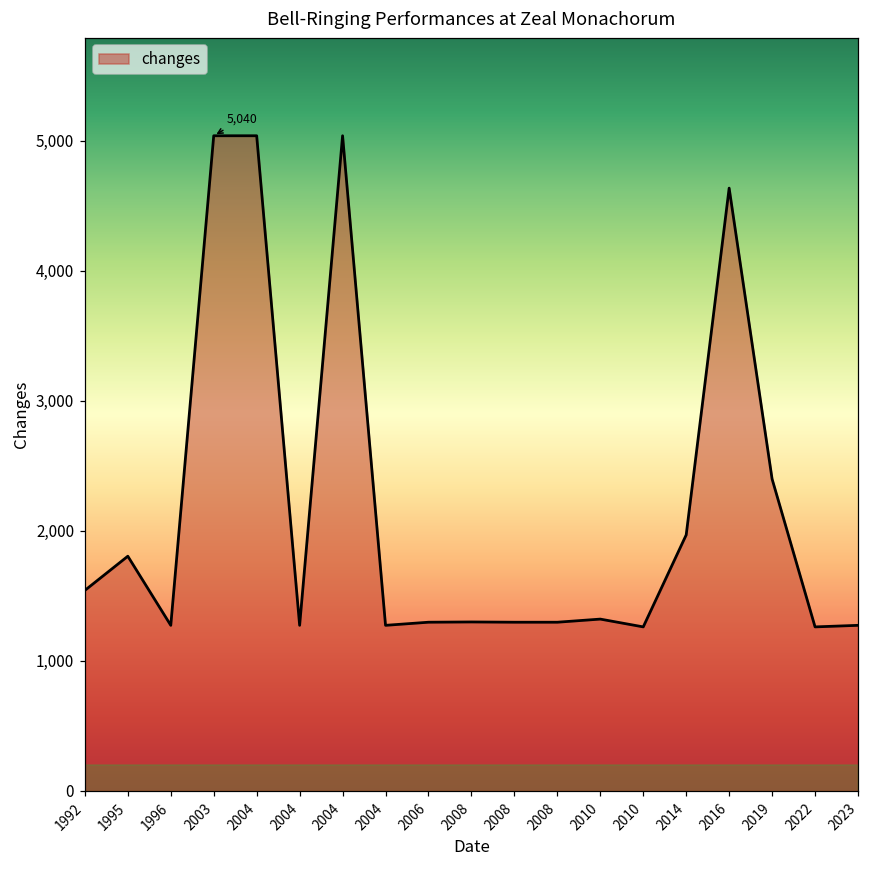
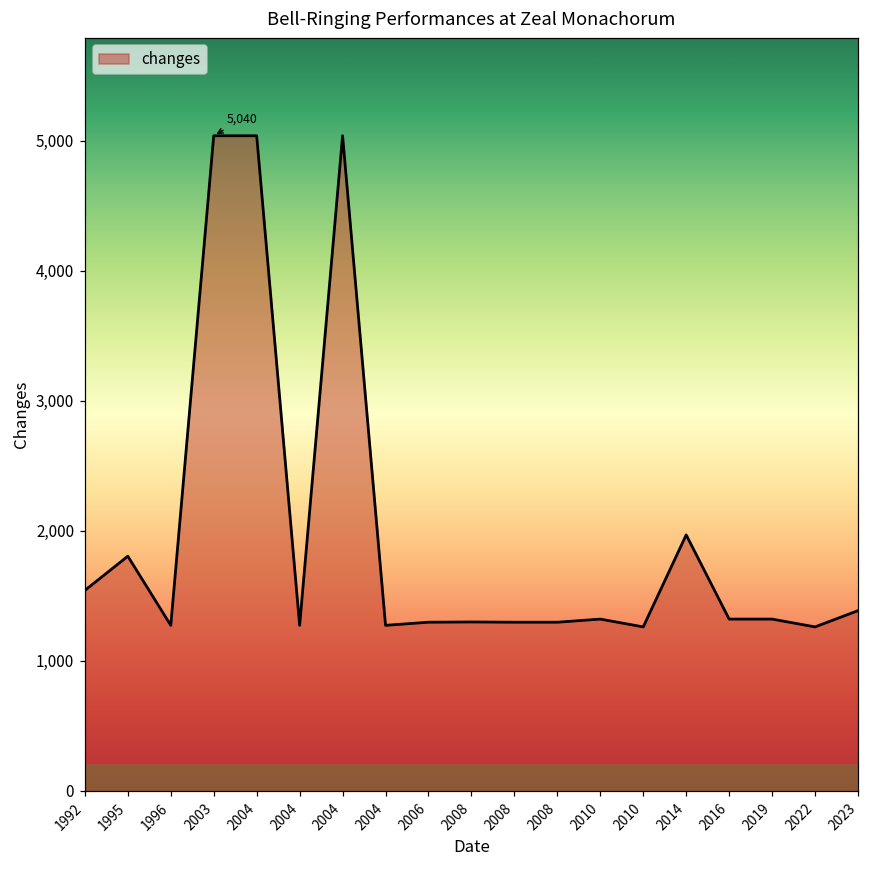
2016: 4,640 -> 1,320
2019: 2,400 -> 1,320
2023: 1,270 -> 1,390
